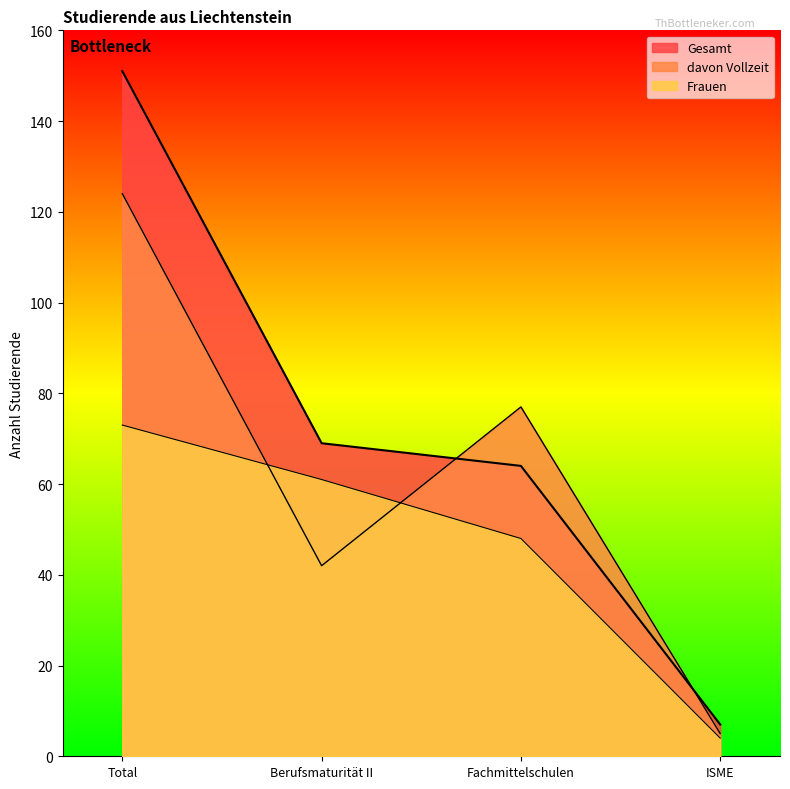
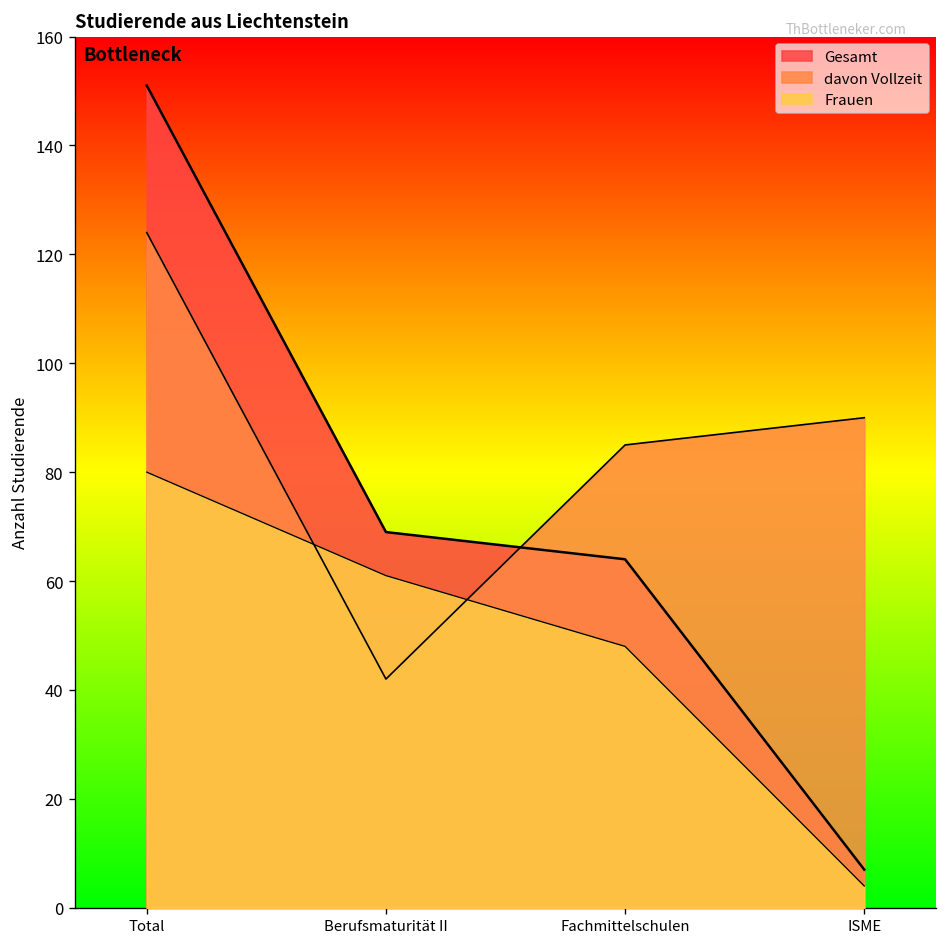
Frauen, Total: 73 -> 80
davon Vollzeit, Fachmittelschulen: 77 -> 85
davon Vollzeit, ISME: 5 -> 90
